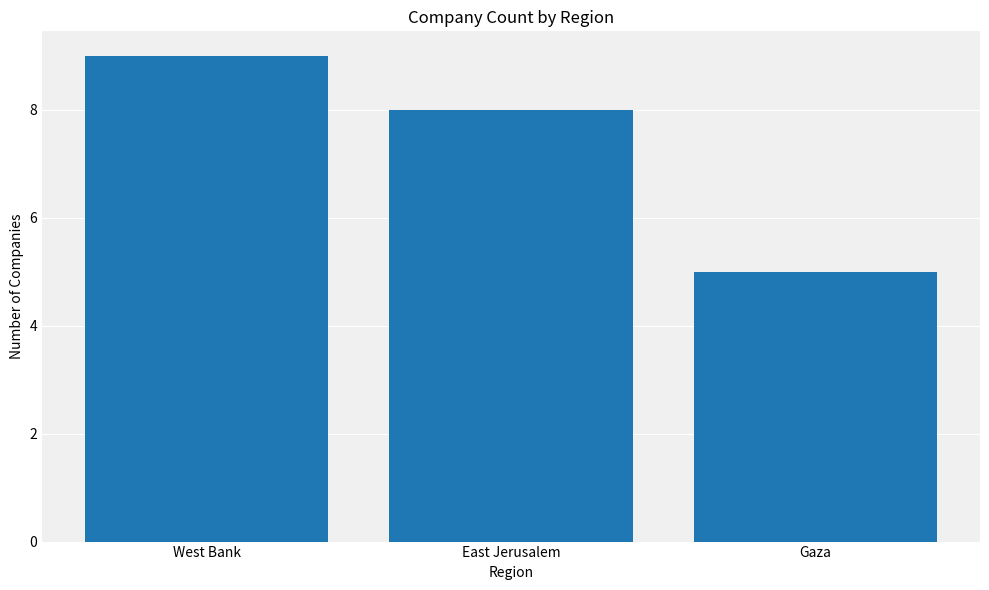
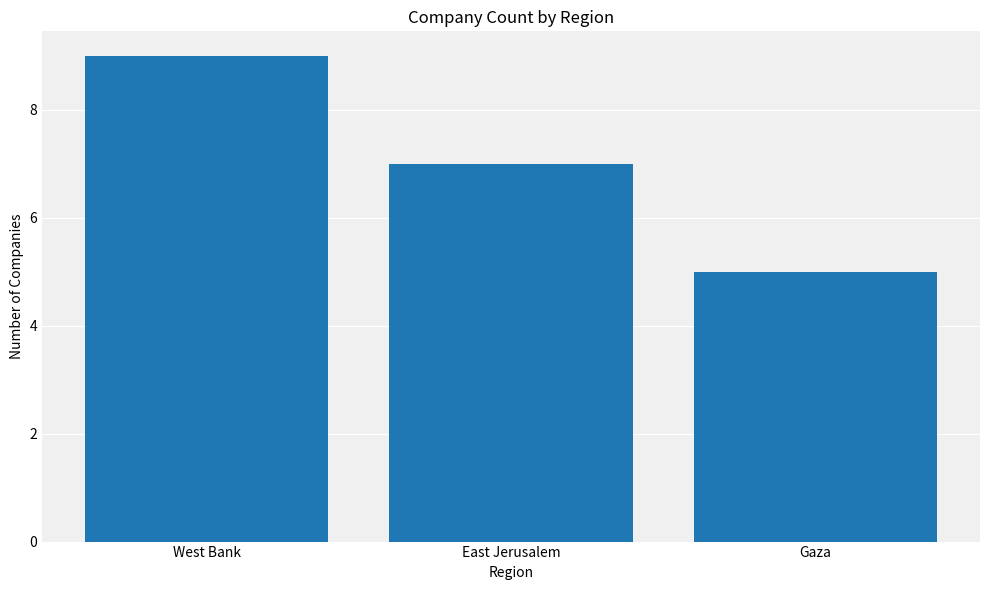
East Jerusalem: 8 -> 7
